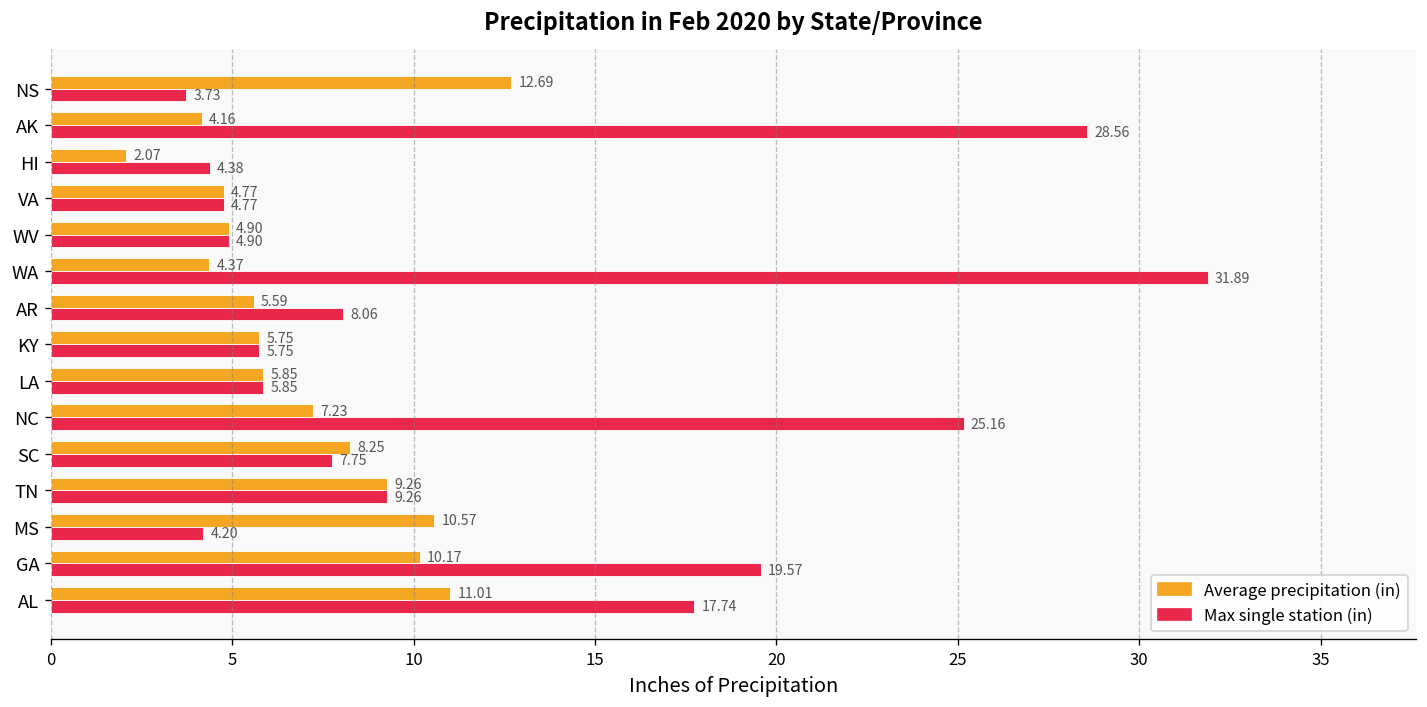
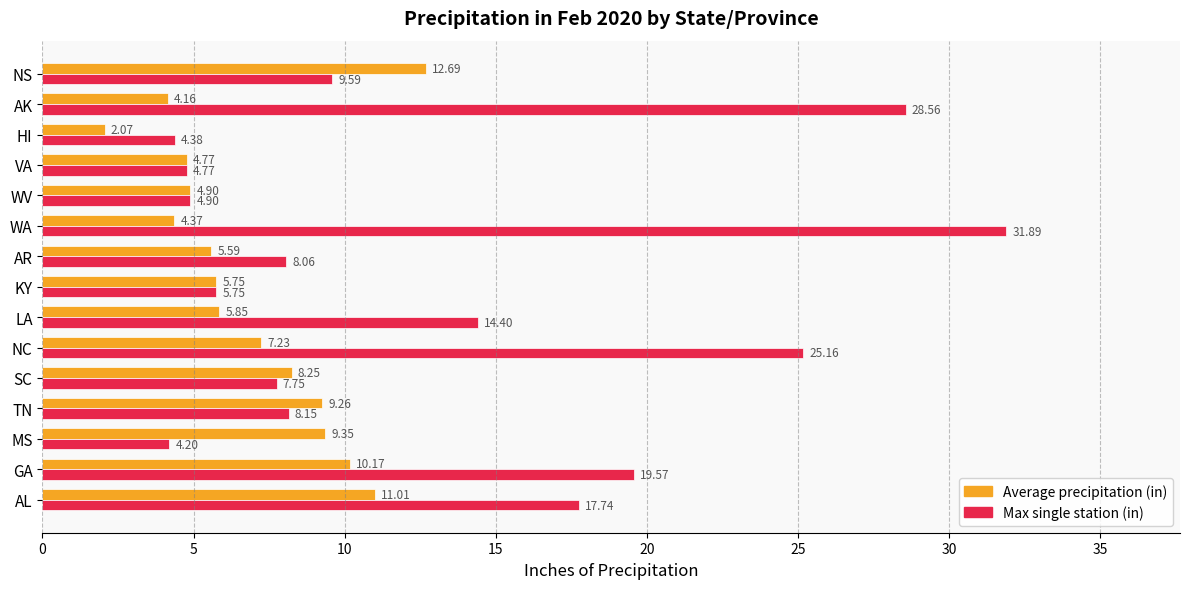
Max single station (in), NS: 3.73 -> 9.59
Max single station (in), LA: 5.85 -> 14.40
Max single station (in), TN: 9.26 -> 8.15
Average precipitation (in), MS: 10.57 -> 9.35
